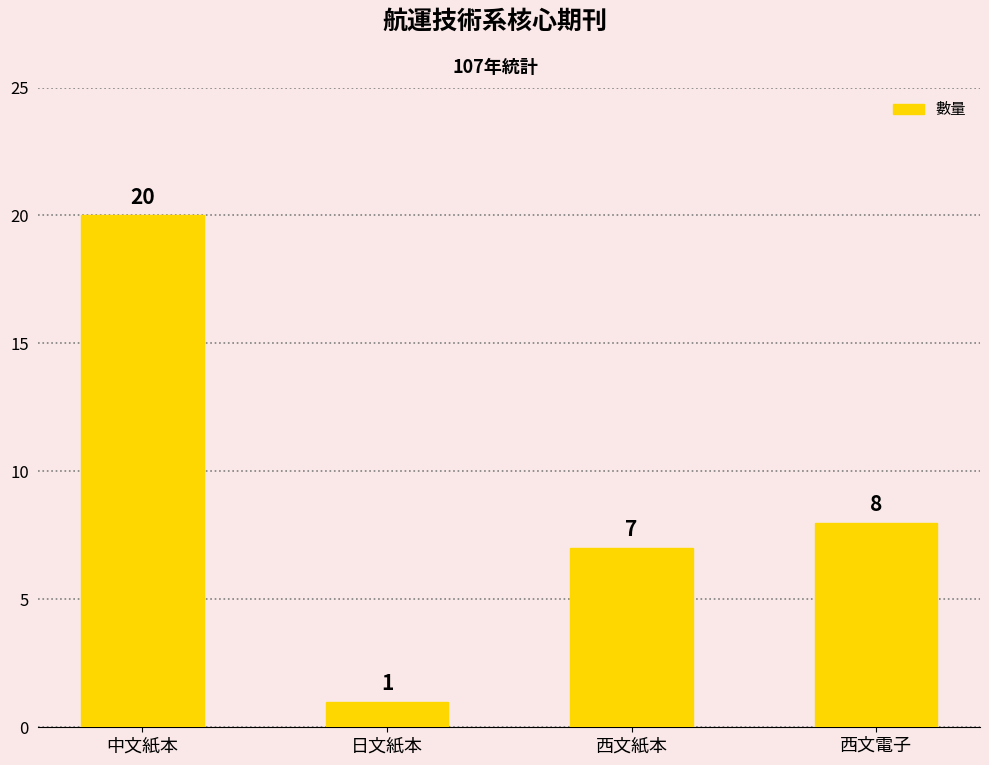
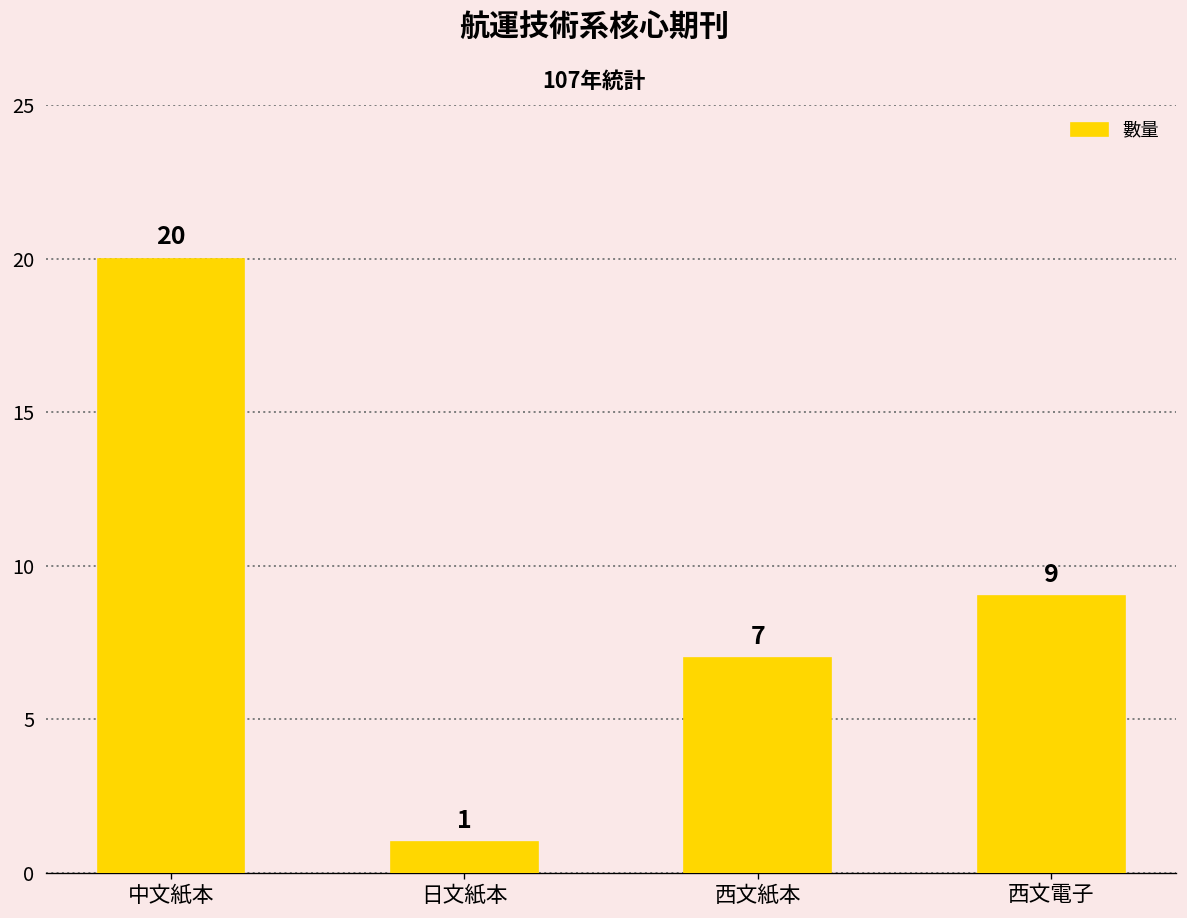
西文電子: 8 -> 9
